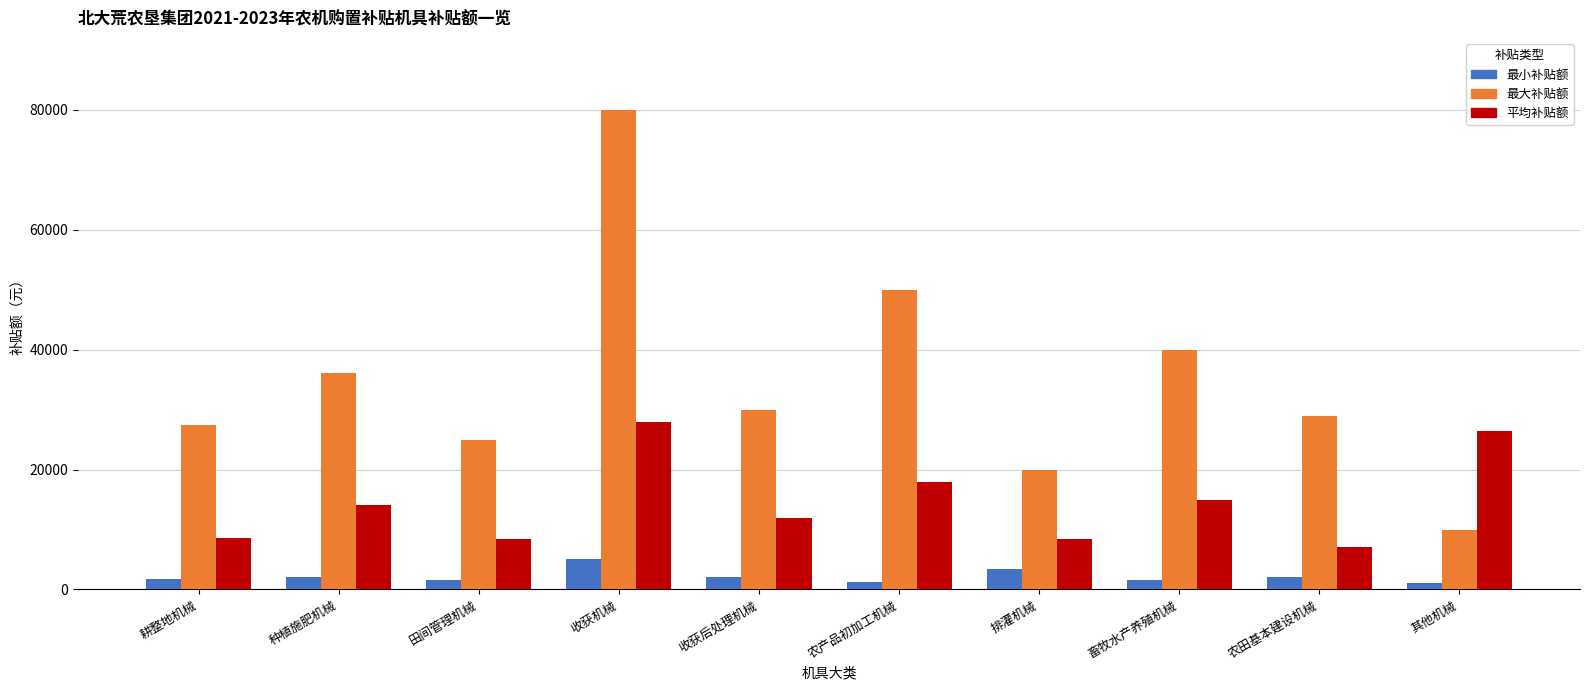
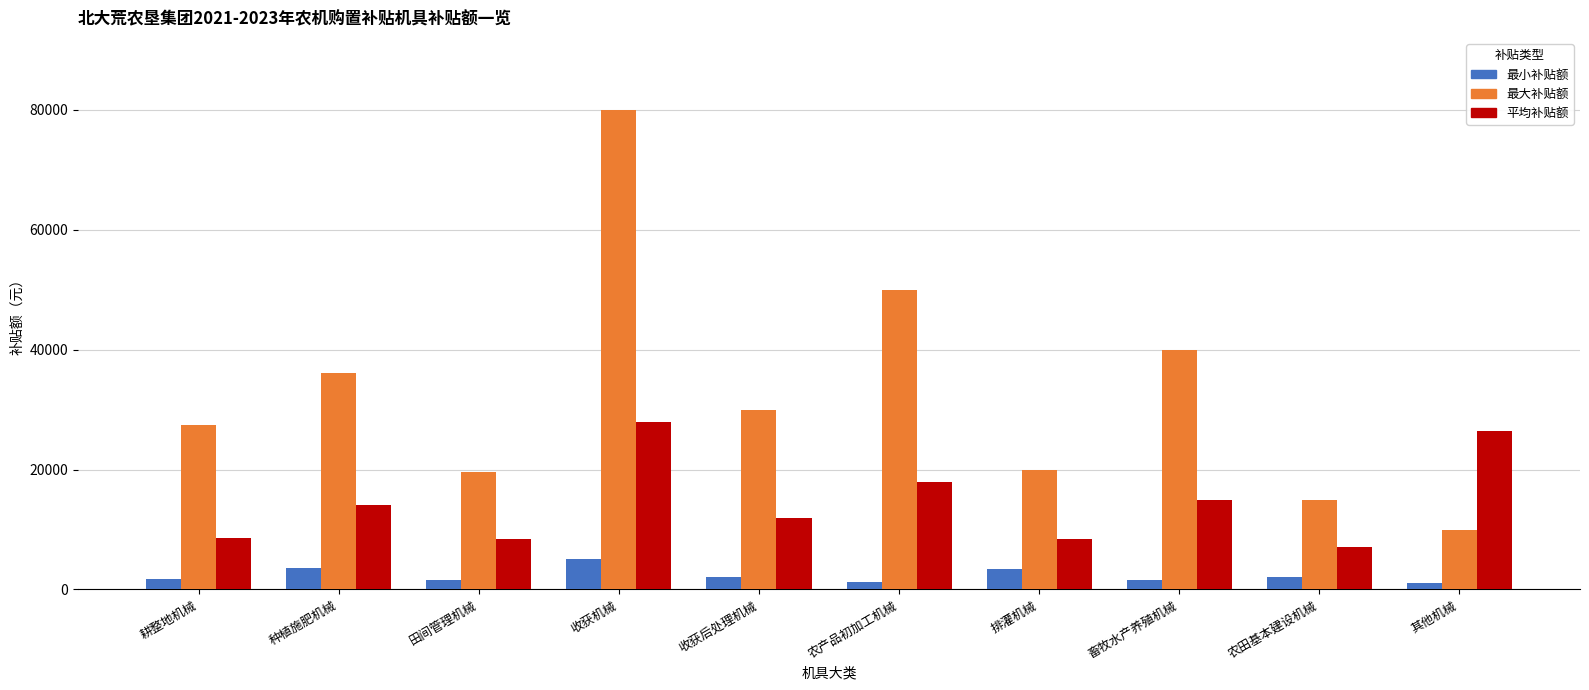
最小补贴额, 种植施肥机械: 2000 -> 4000
最大补贴额, 田间管理机械: 25000 -> 20000
最大补贴额, 农田基本建设机械: 29000 -> 15000
